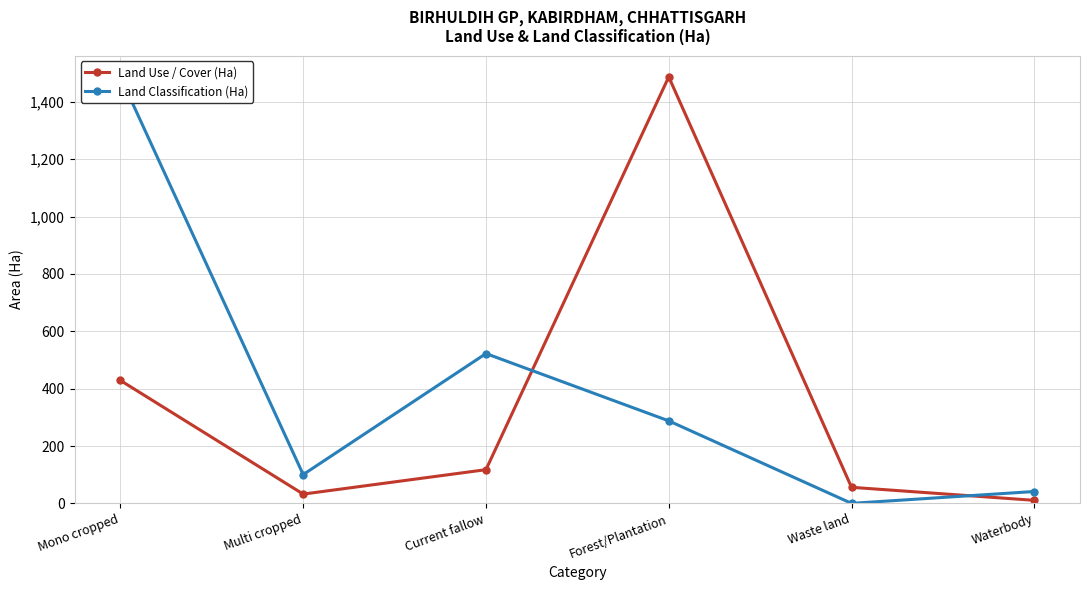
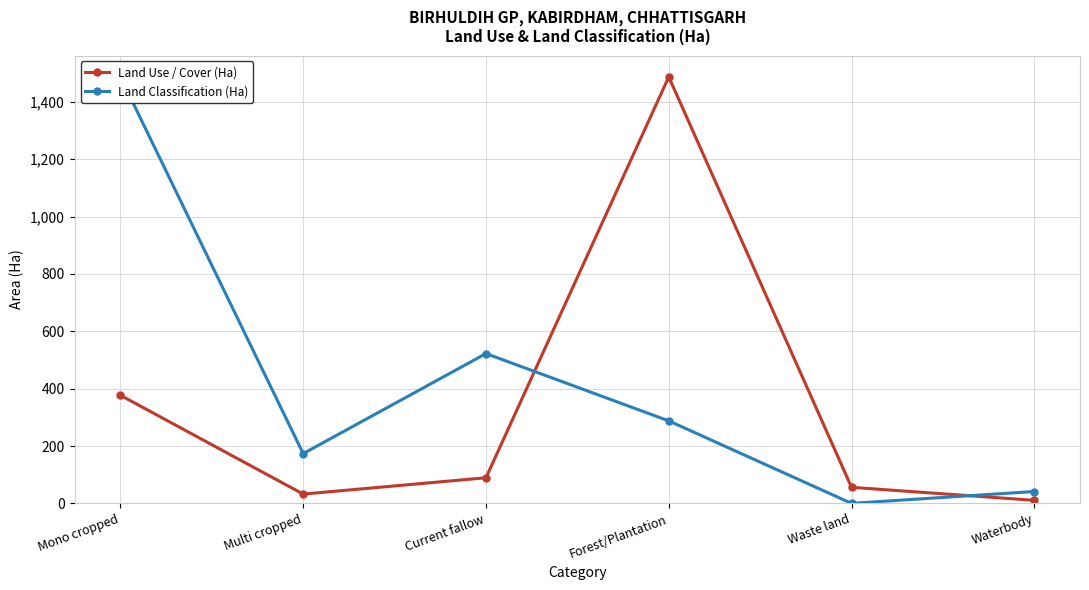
Land Use / Cover (Ha), Mono cropped: 430 -> 380
Land Classification (Ha), Multi cropped: 100 -> 170
Land Use / Cover (Ha), Current fallow: 120 -> 90
